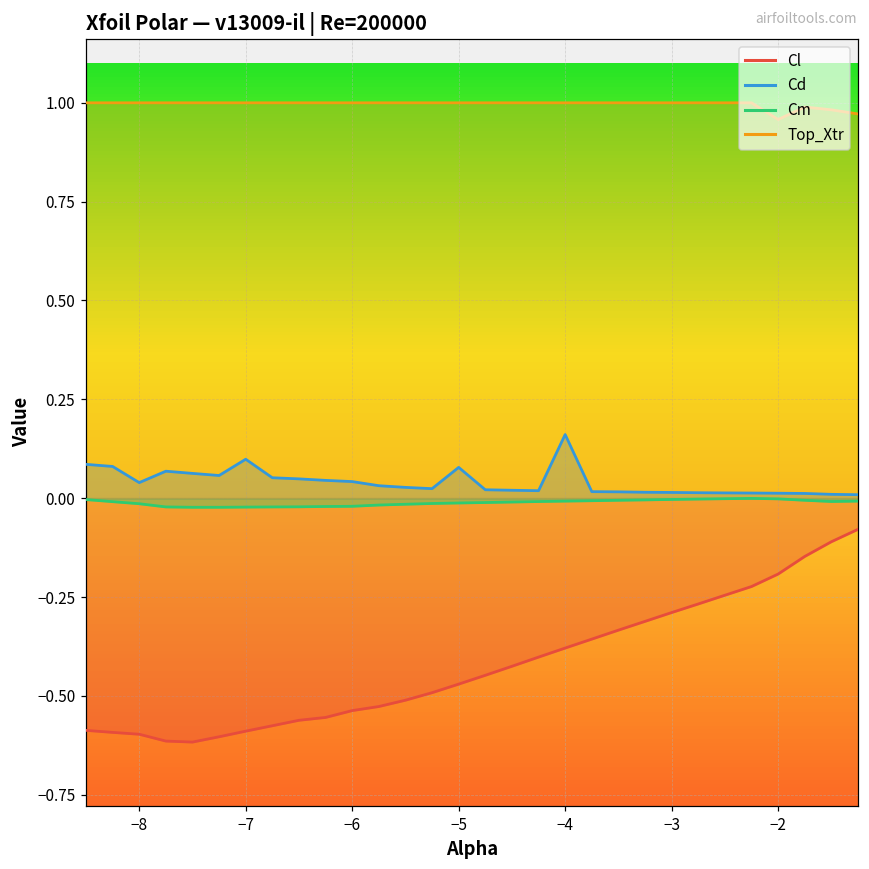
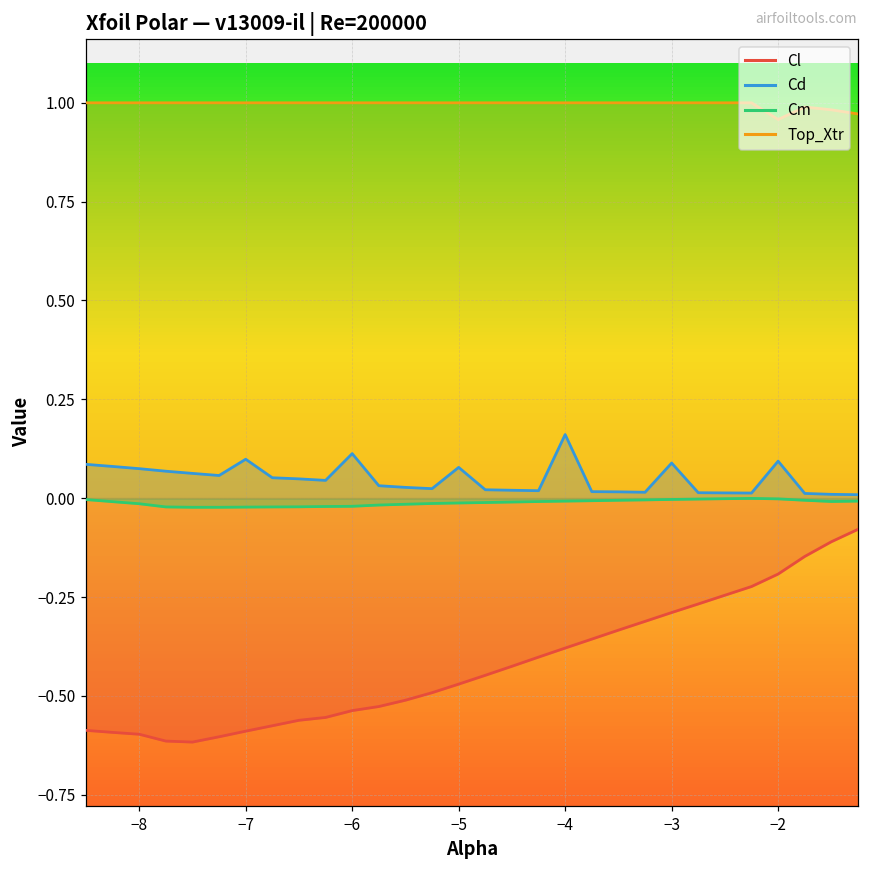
Cd, −8: 0.04 -> 0.07
Cd, −6: 0.04 -> 0.11
Cd, −3: 0.01 -> 0.09
Cd, −2: 0.01 -> 0.09
